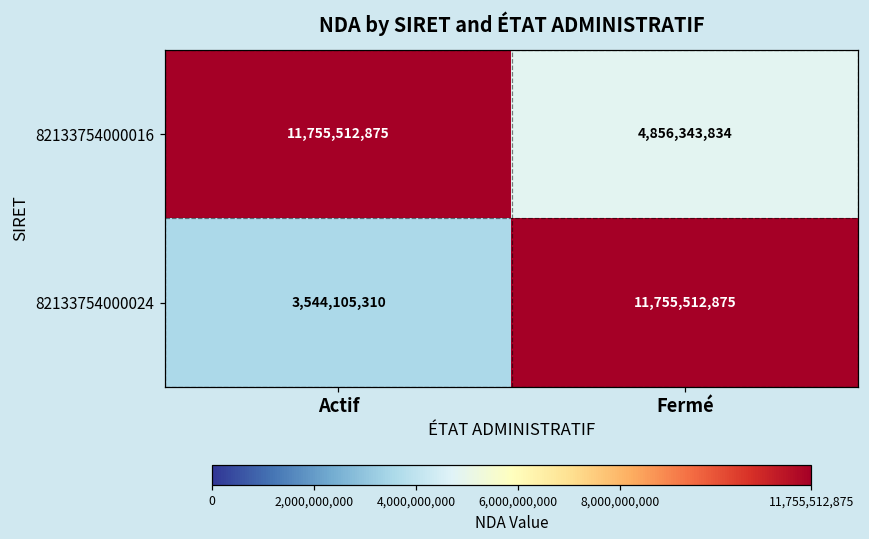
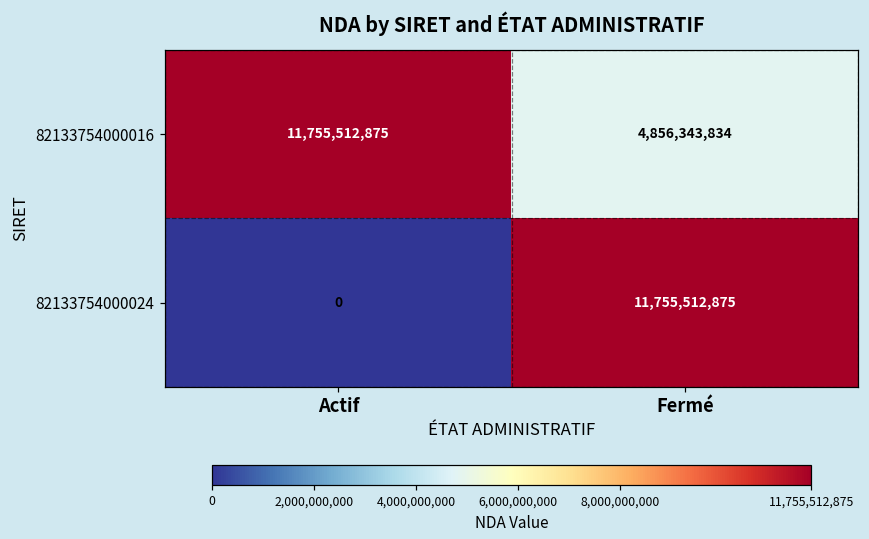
82133754000024, Actif: 3,544,105,310 -> 0
